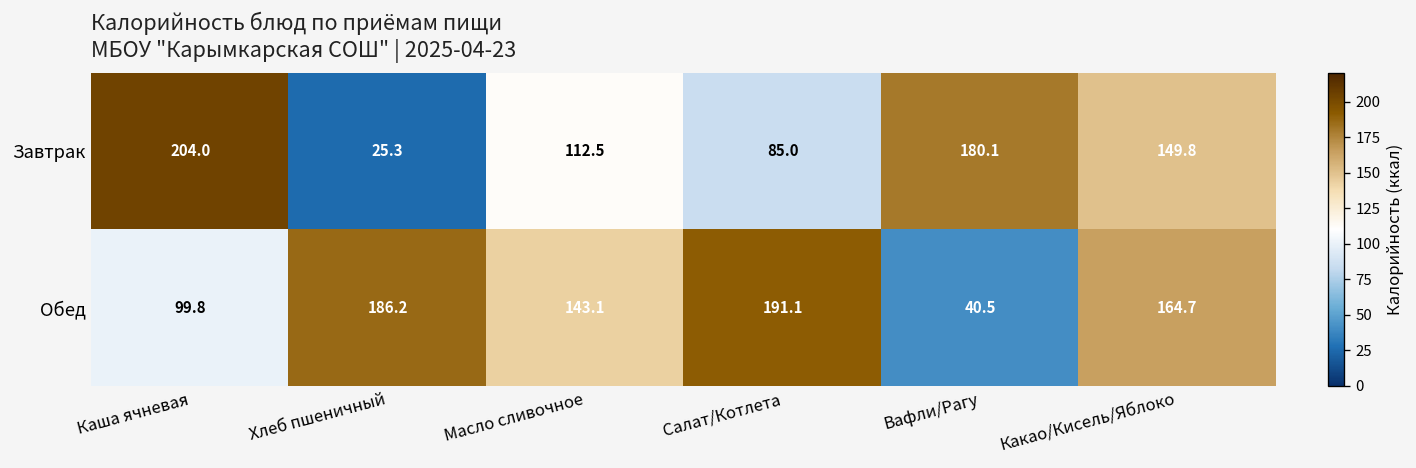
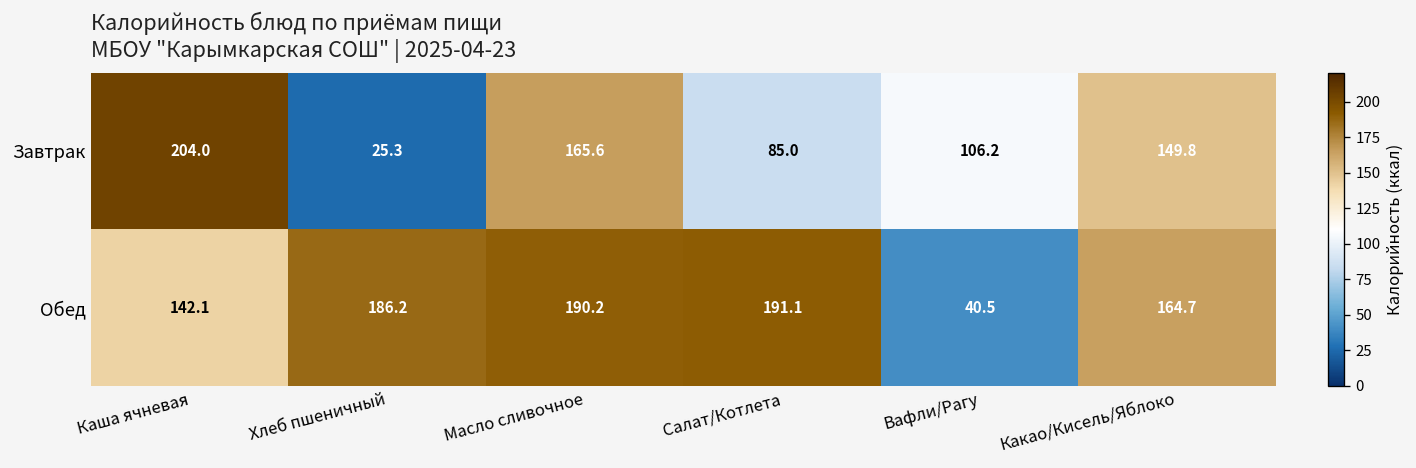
Завтрак, Масло сливочное: 112.5 -> 165.6
Завтрак, Вафли/Рагу: 180.1 -> 106.2
Обед, Каша ячневая: 99.8 -> 142.1
Обед, Масло сливочное: 143.1 -> 190.2
